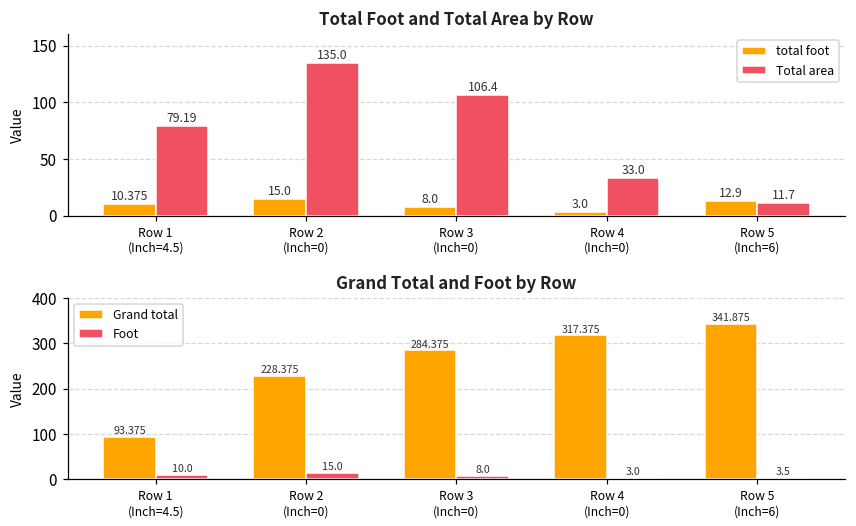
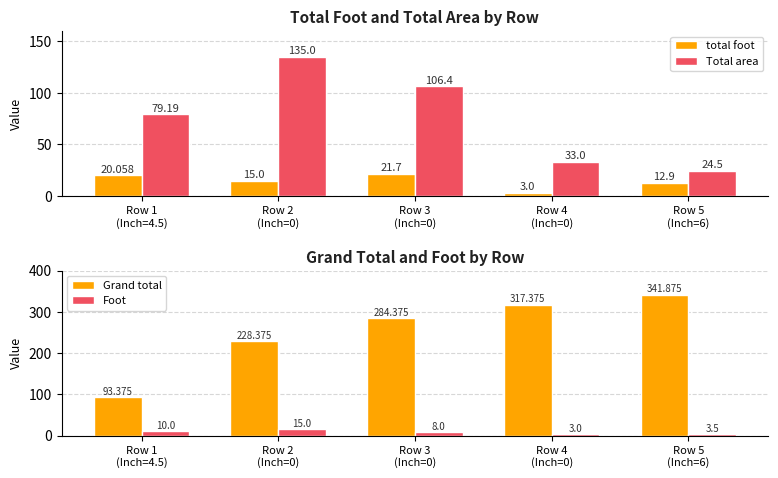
Total Foot and Total Area by Row, total foot, Row 1 (Inch=4.5): 10.375 -> 20.058
Total Foot and Total Area by Row, total foot, Row 3 (Inch=0): 8.0 -> 21.7
Total Foot and Total Area by Row, Total area, Row 5 (Inch=6): 11.7 -> 24.5
